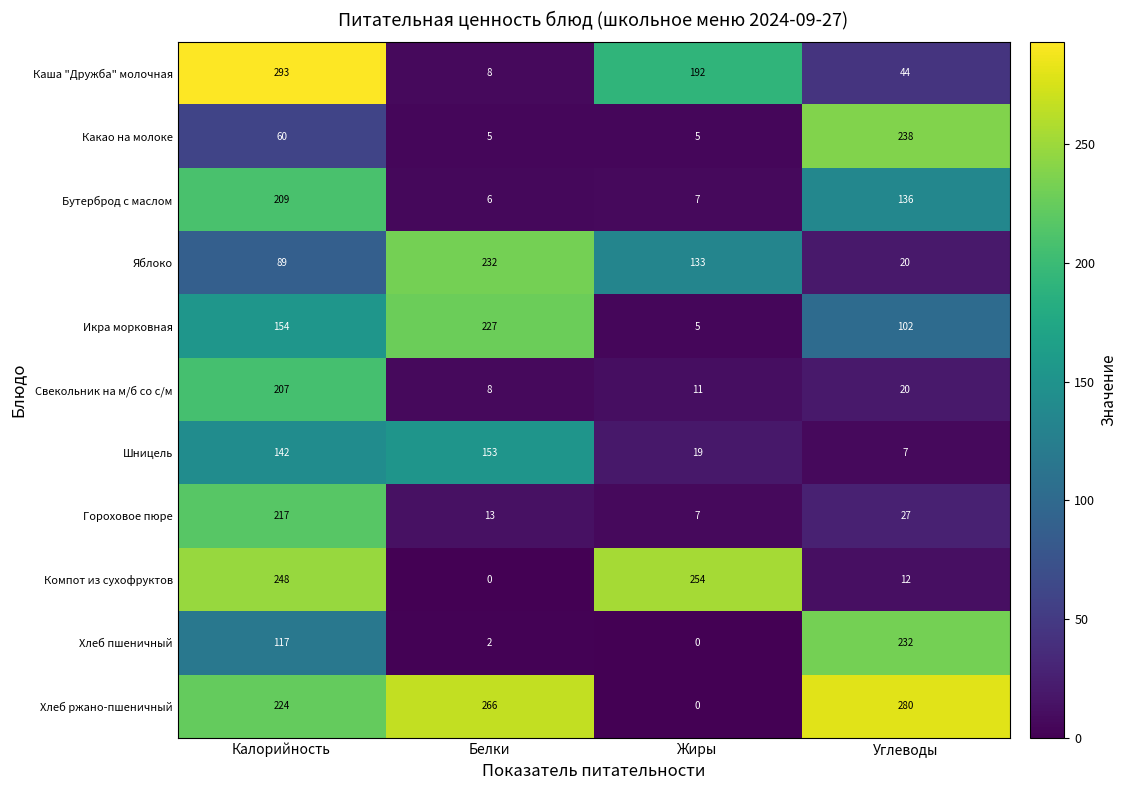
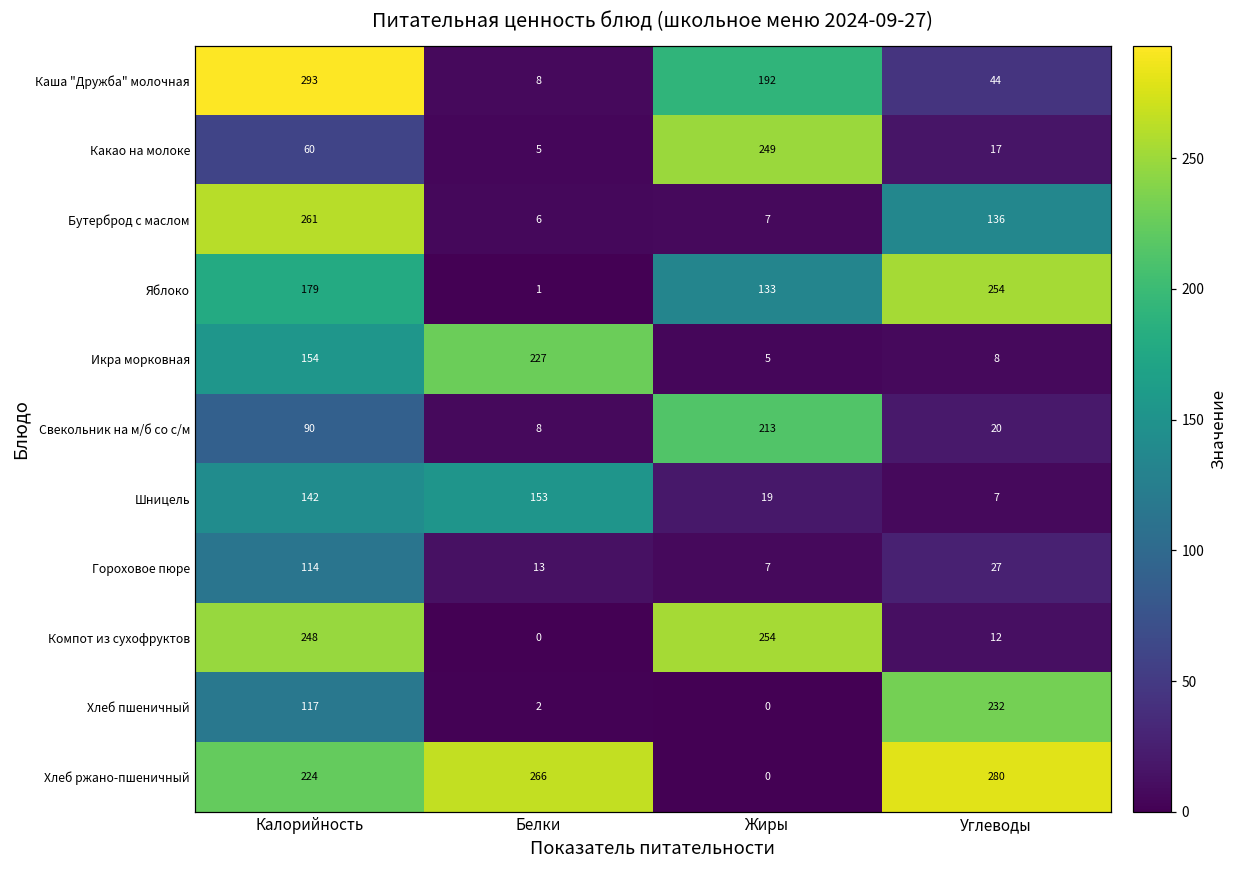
Какао на молоке, Жиры: 5 -> 249
Какао на молоке, Углеводы: 238 -> 17
Бутерброд с маслом, Калорийность: 209 -> 261
Яблоко, Калорийность: 89 -> 179
Яблоко, Белки: 232 -> 1
Яблоко, Углеводы: 20 -> 254
Икра морковная, Углеводы: 102 -> 8
Свекольник на м/б со с/м, Калорийность: 207 -> 90
Свекольник на м/б со с/м, Жиры: 11 -> 213
Гороховое пюре, Калорийность: 217 -> 114
